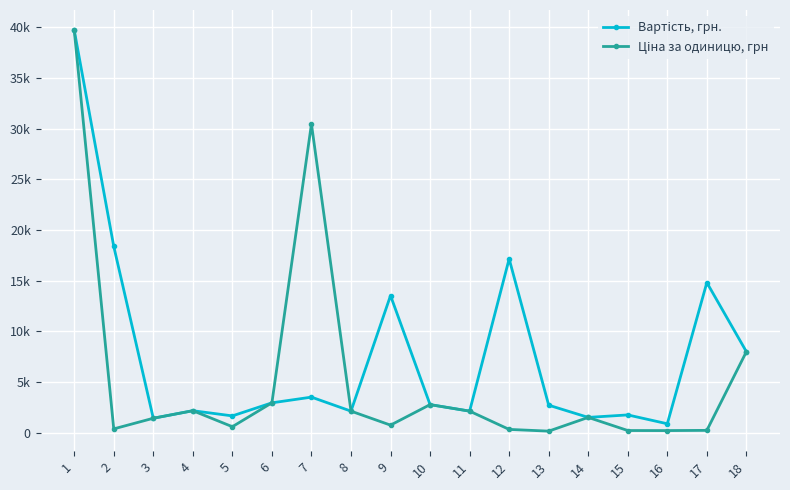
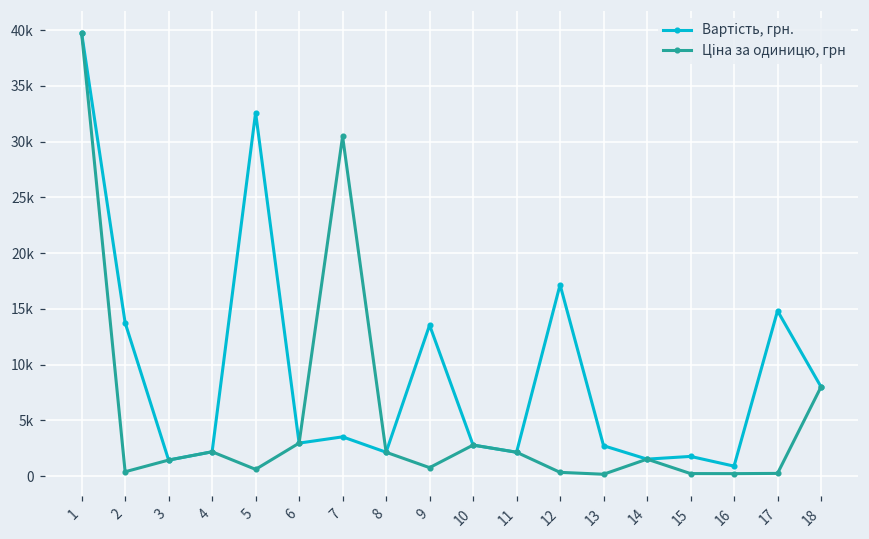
Вартість, грн., 2: 18400 -> 13800
Вартість, грн., 5: 1700 -> 32600
